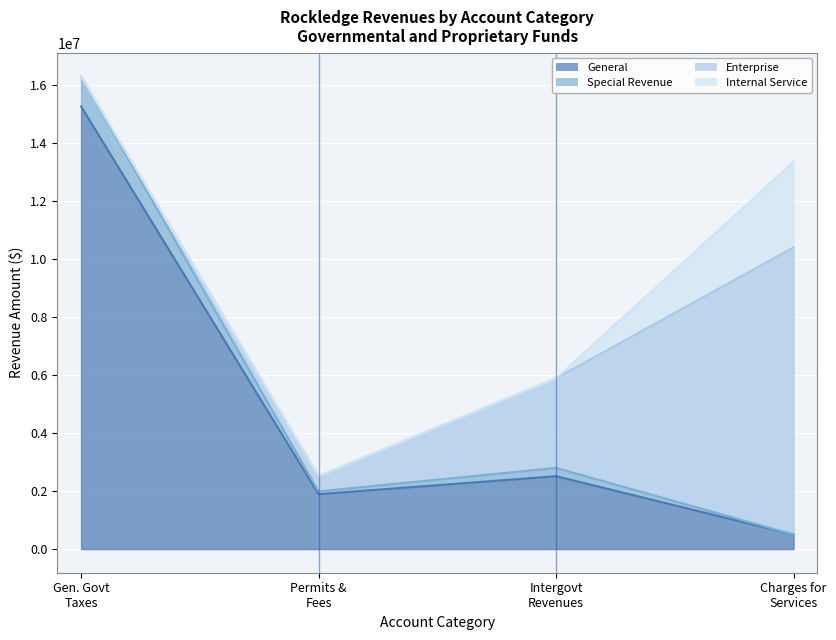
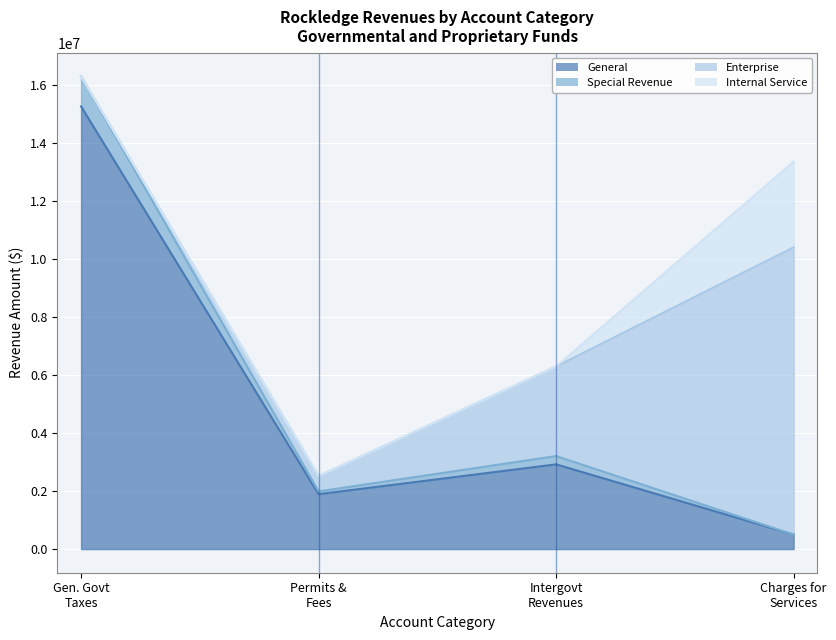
General, Intergovt Revenues: 2500000 -> 2900000
